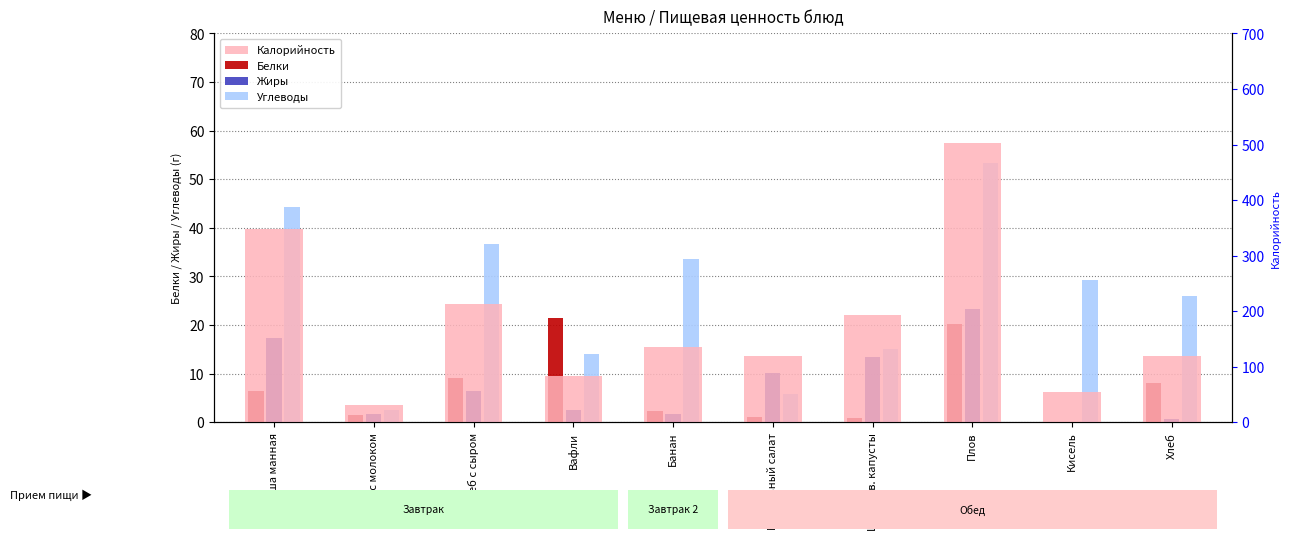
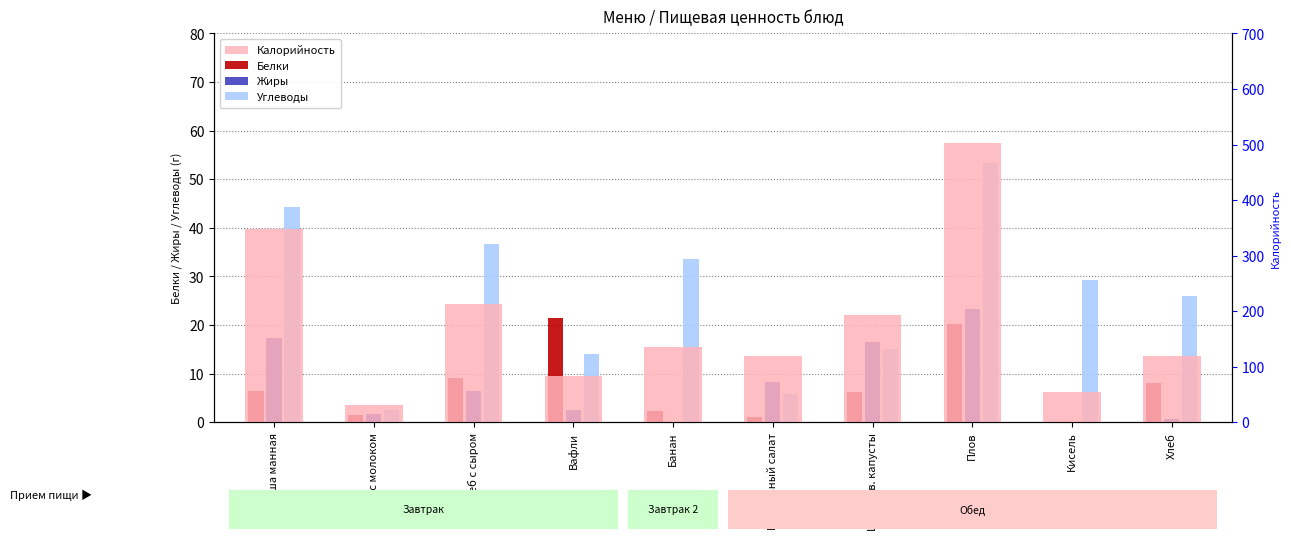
Жиры, Банан: 2 -> 0
Жиры, Морковный салат: 10 -> 8
Белки, Щи из св. капусты: 1 -> 6
Жиры, Щи из св. капусты: 13 -> 17
